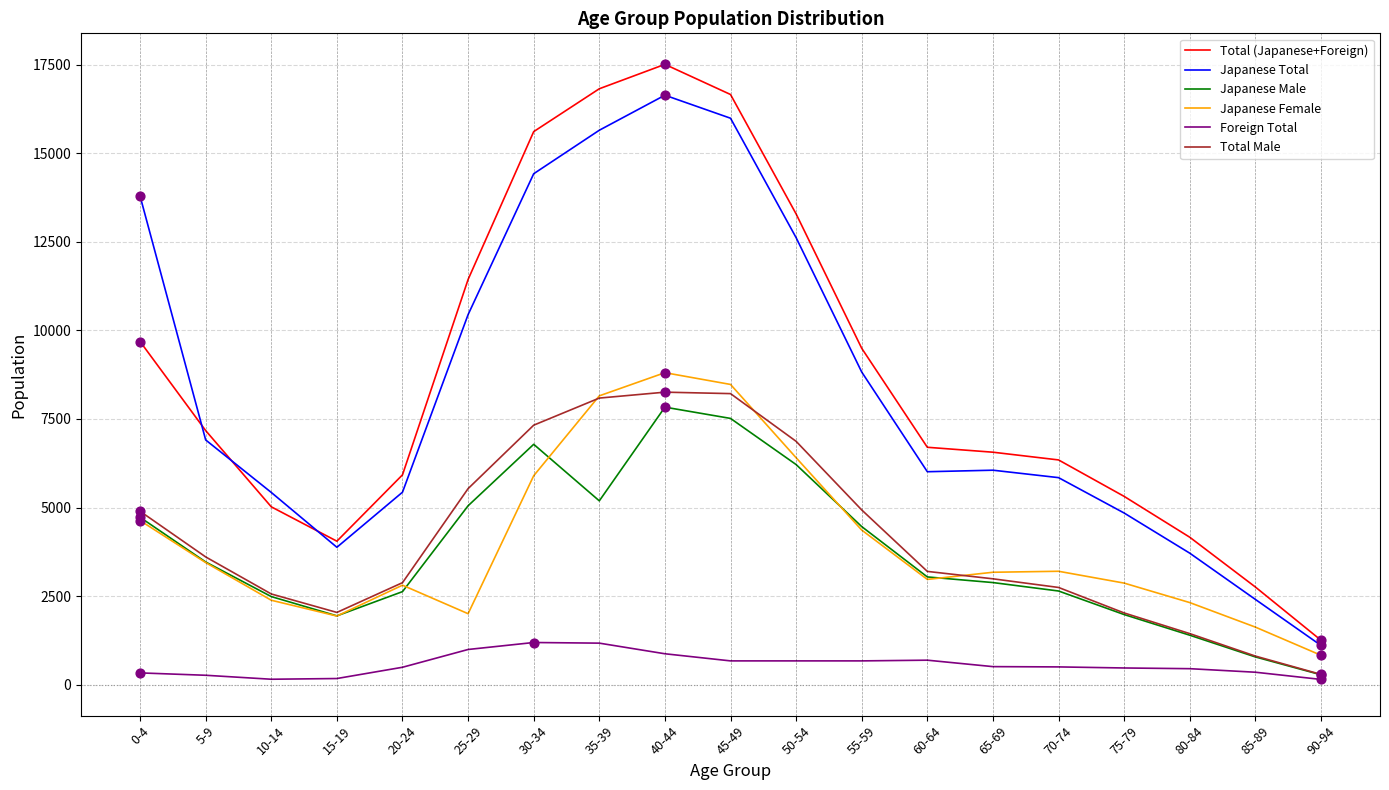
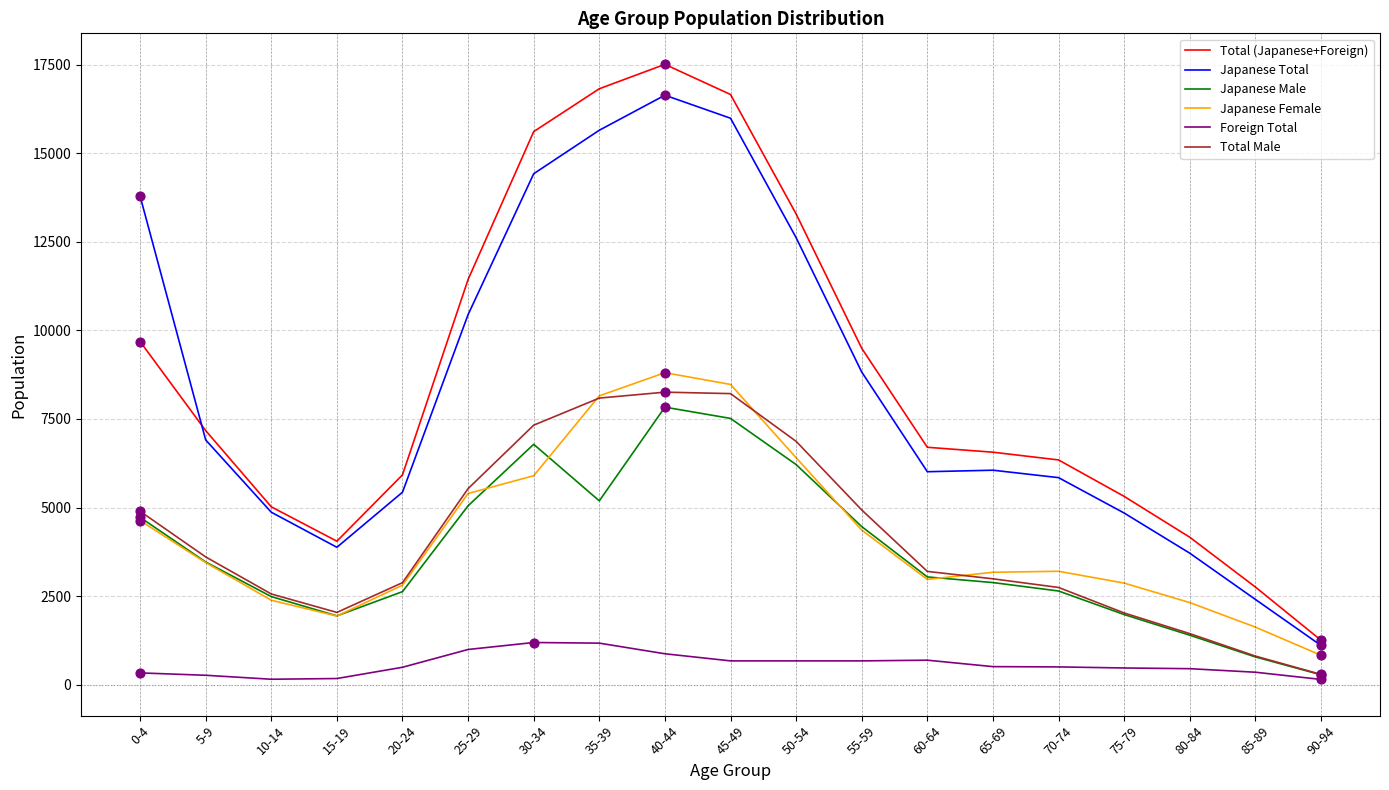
Japanese Total, 10-14: 5400 -> 4900
Japanese Female, 25-29: 2000 -> 5400
